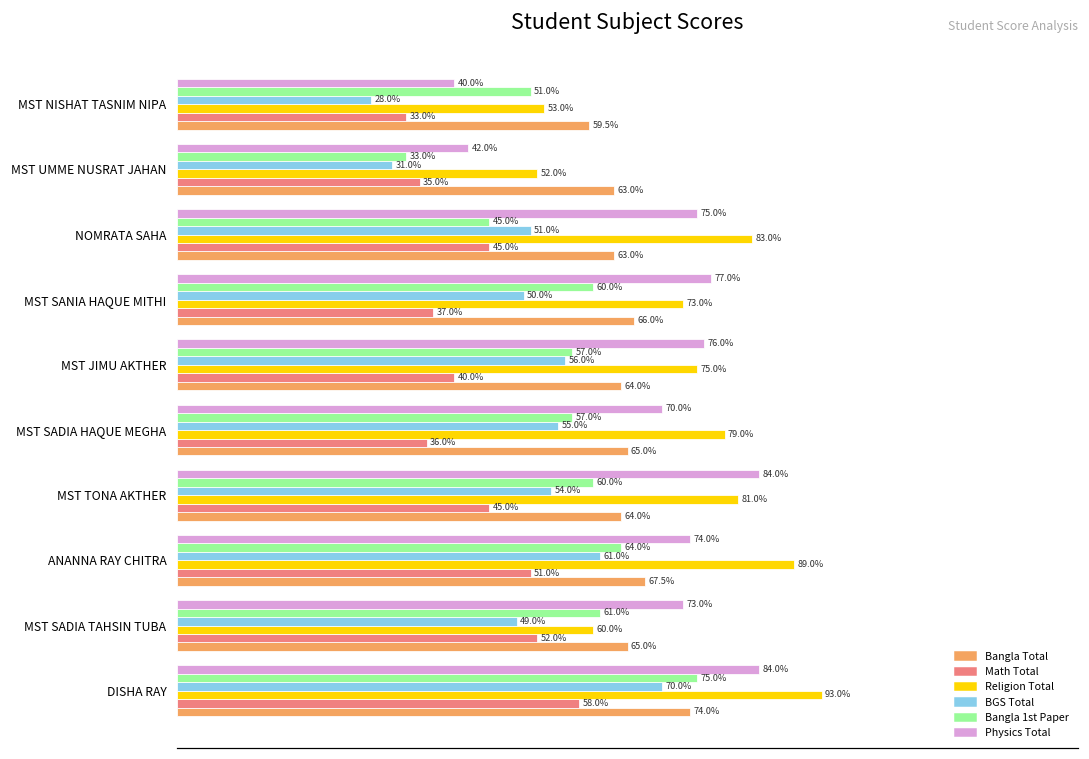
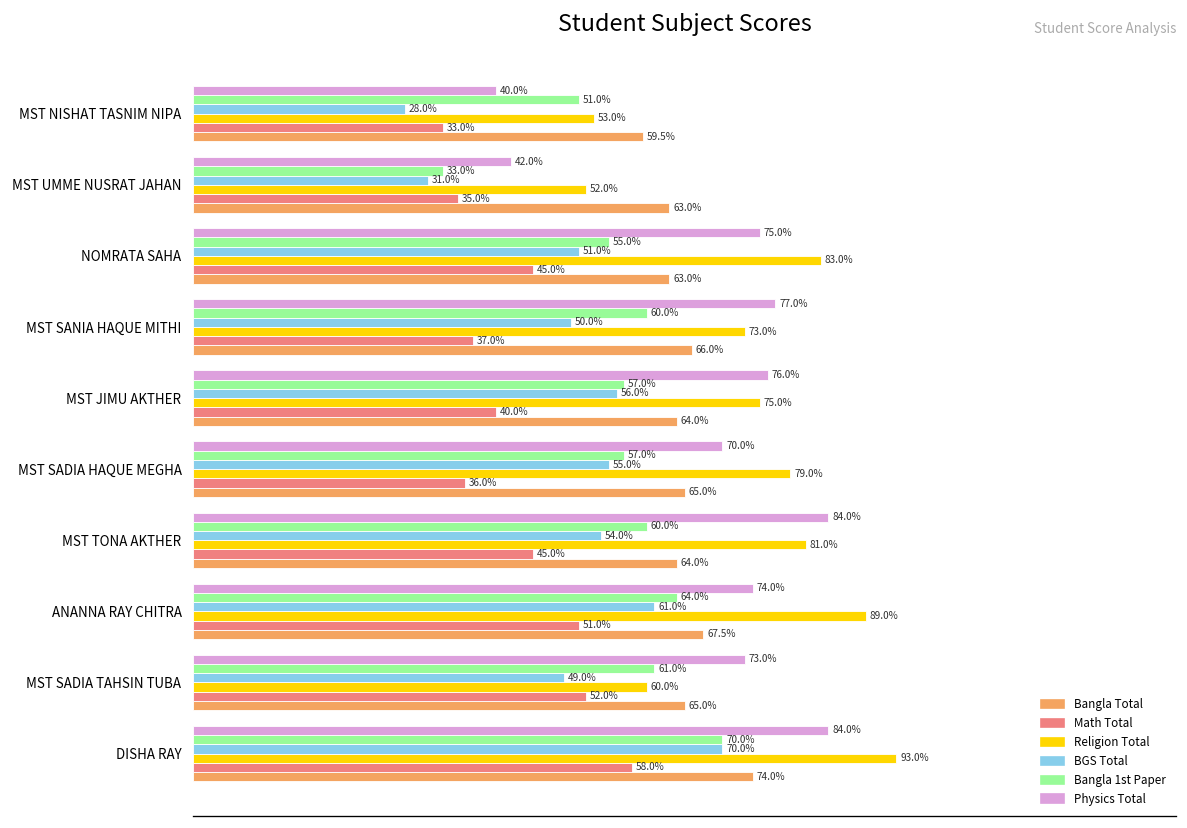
Bangla 1st Paper, NOMRATA SAHA: 45.0% -> 55.0%
Bangla 1st Paper, DISHA RAY: 75.0% -> 70.0%
